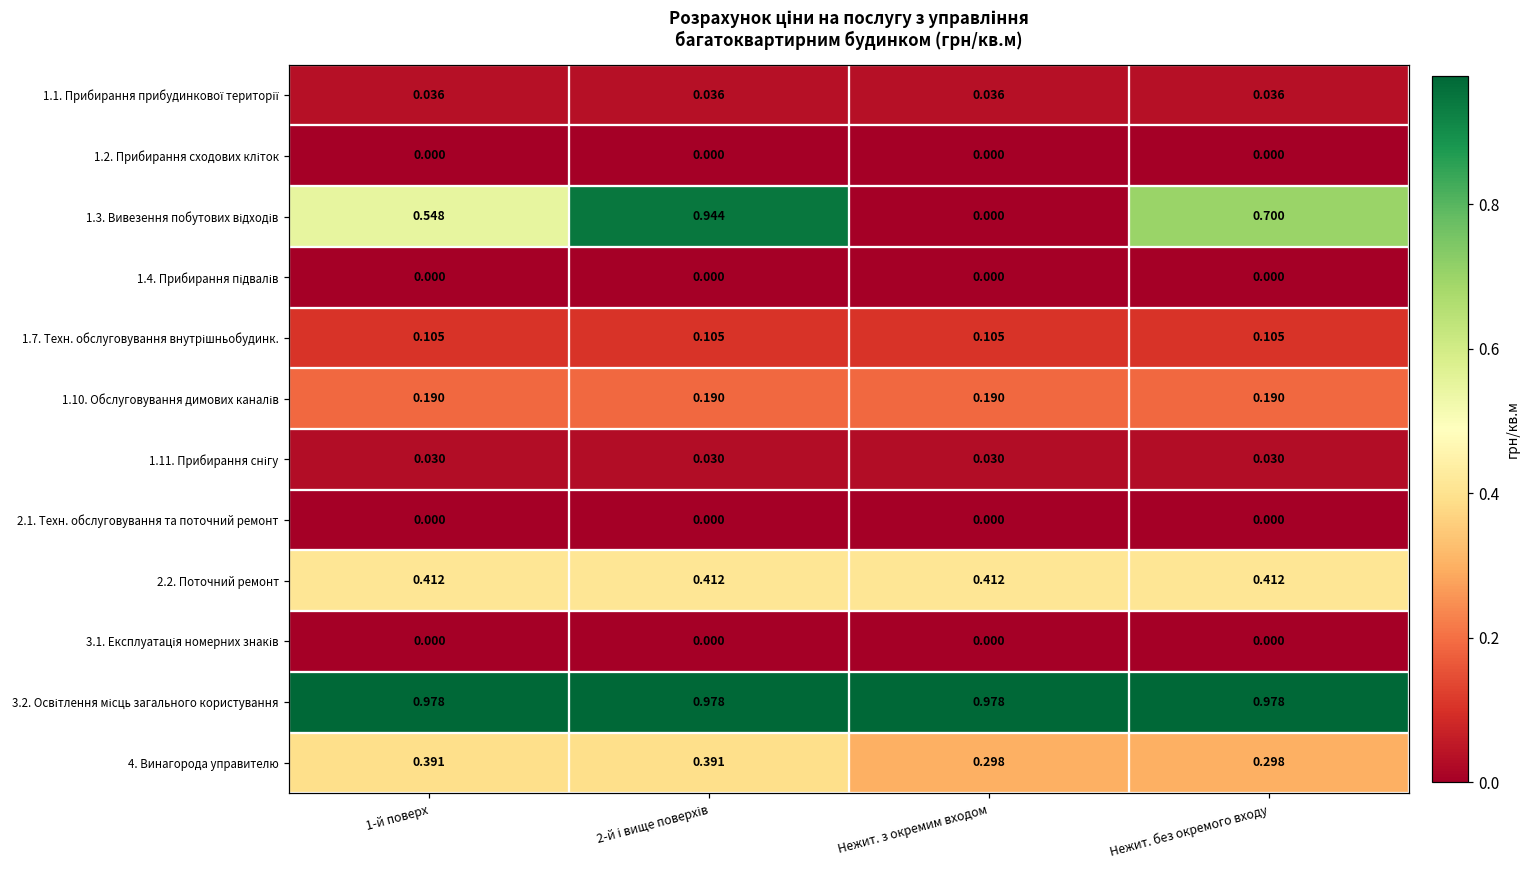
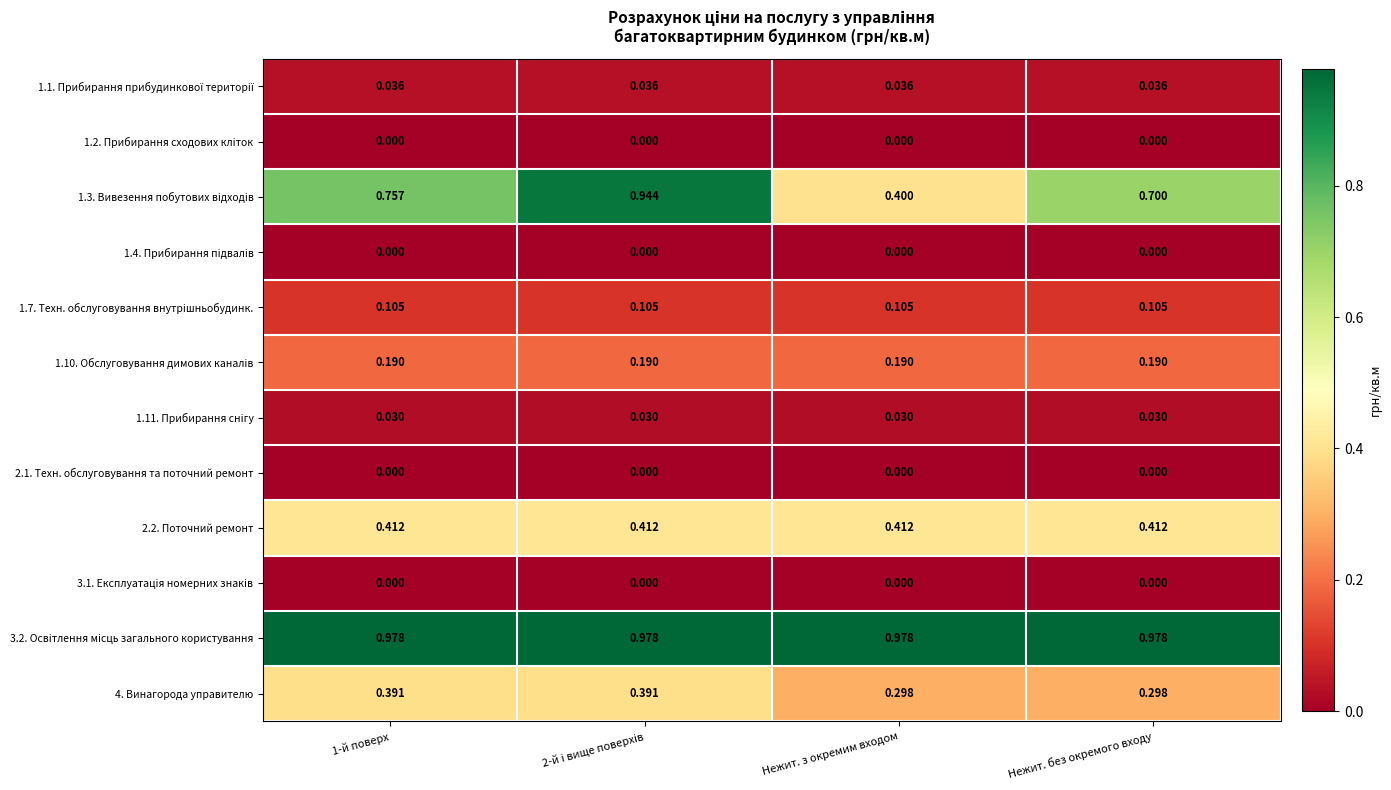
1.3. Вивезення побутових відходів, 1-й поверх: 0.548 -> 0.757
1.3. Вивезення побутових відходів, Нежит. з окремим входом: 0.000 -> 0.400
